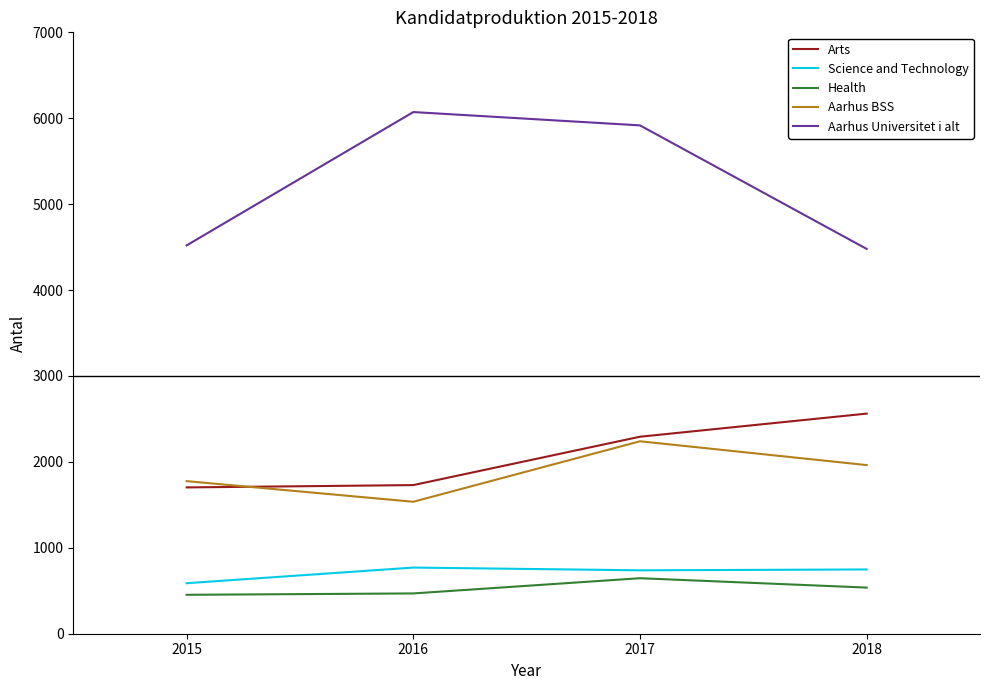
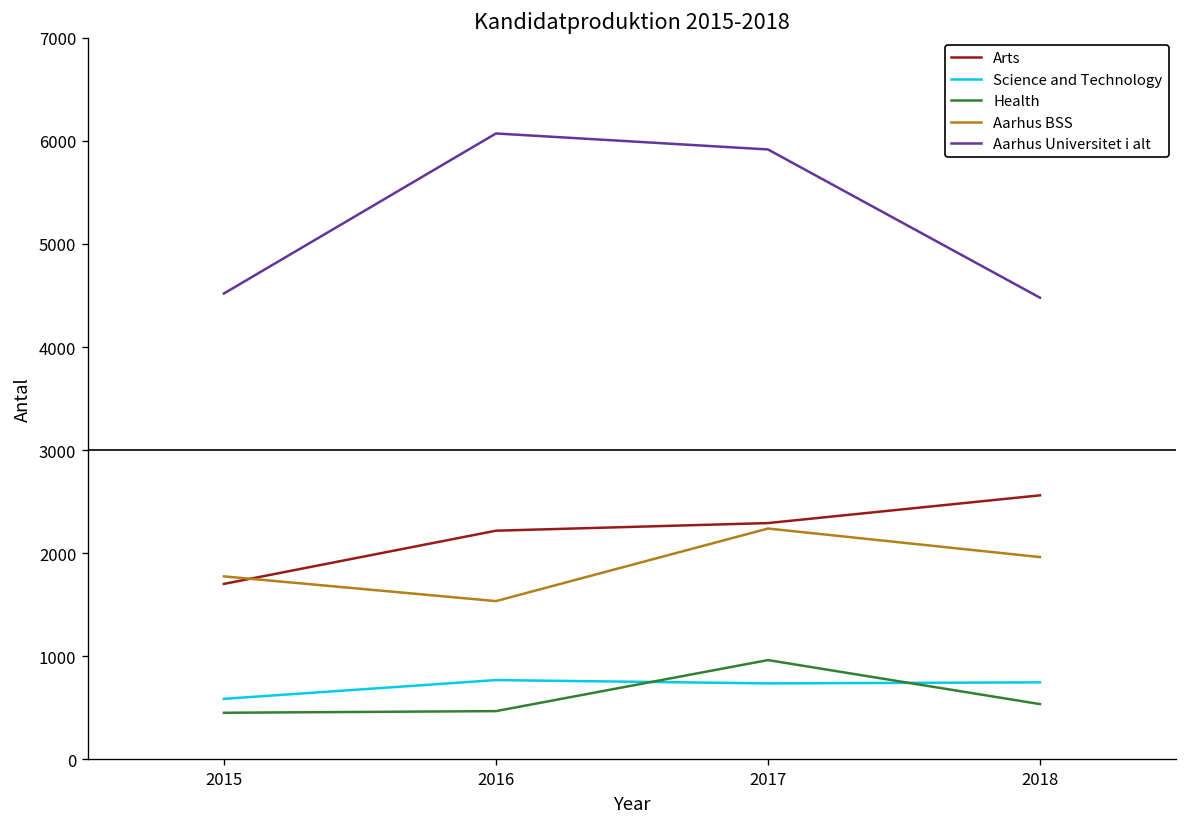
Arts, 2016: 1700 -> 2200
Health, 2017: 600 -> 1000
